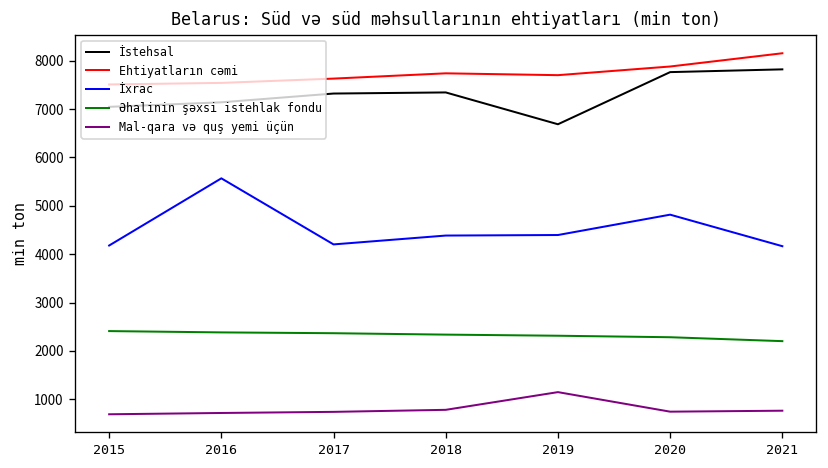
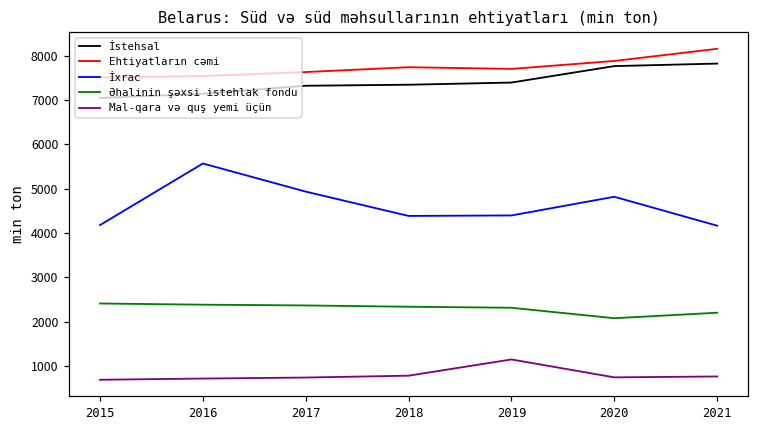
İxrac, 2017: 4200 -> 4900
İstehsal, 2019: 6700 -> 7400
Əhalinin şəxsi istehlak fondu, 2020: 2300 -> 2100
